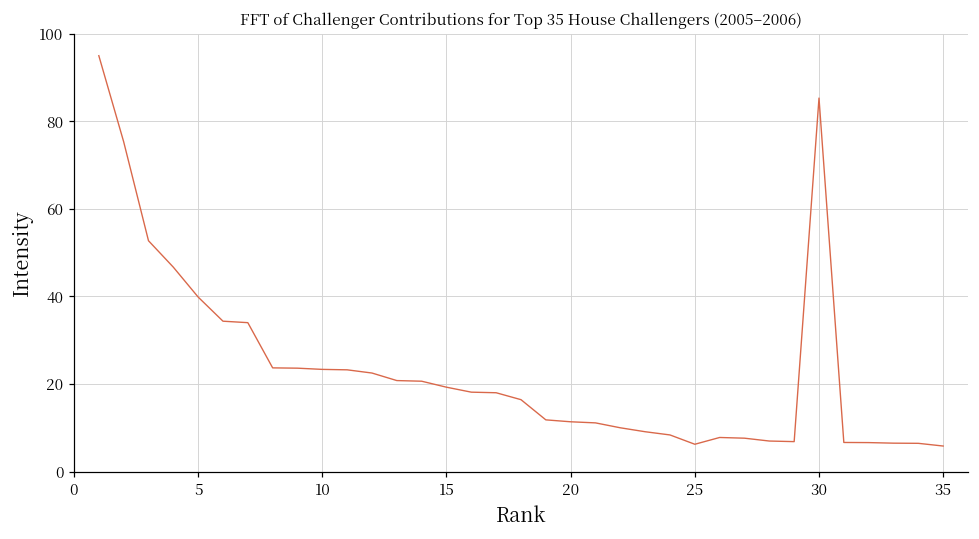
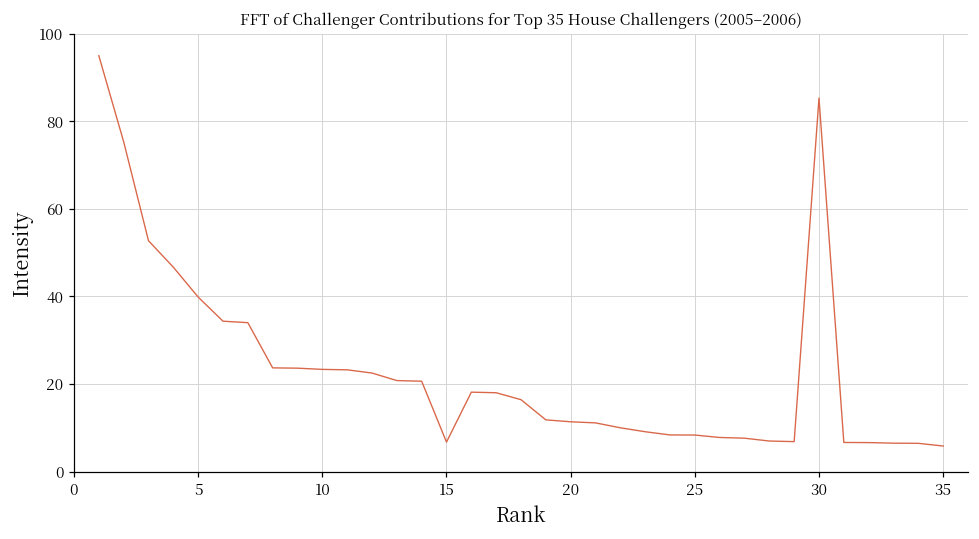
15: 19 -> 7
25: 6 -> 8
